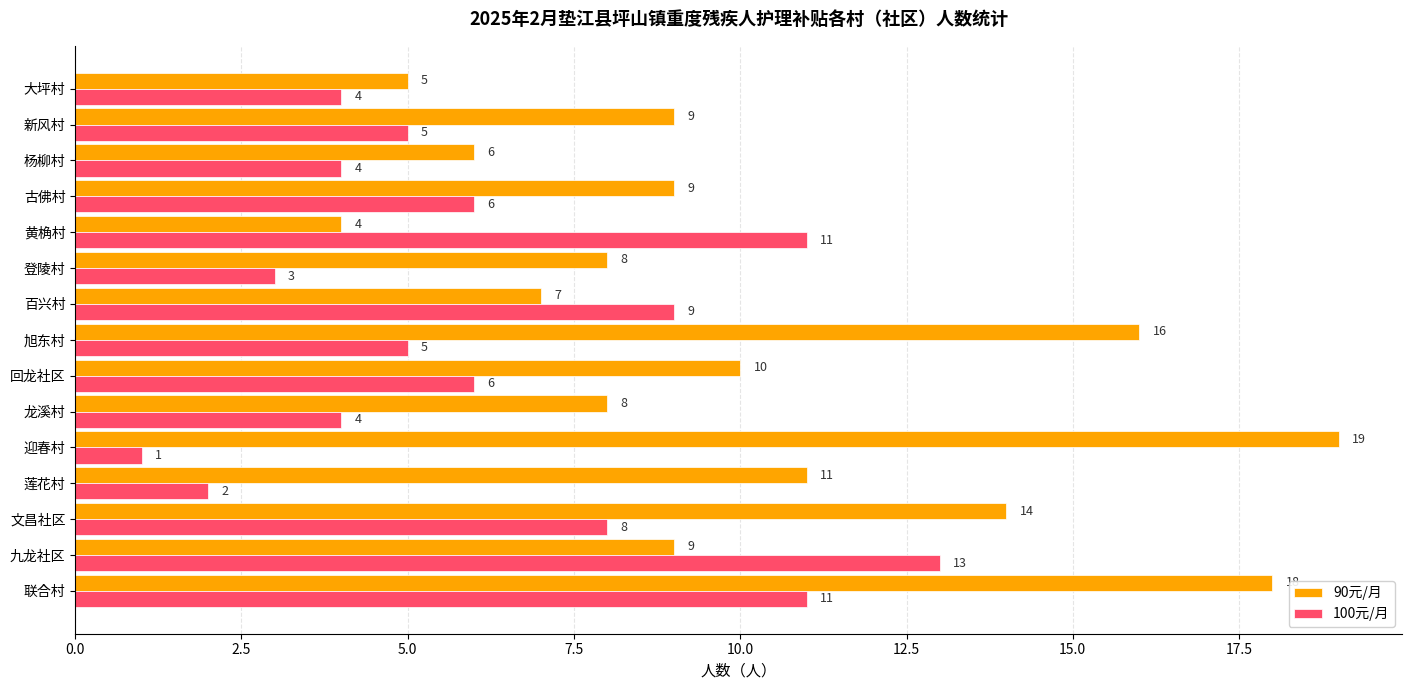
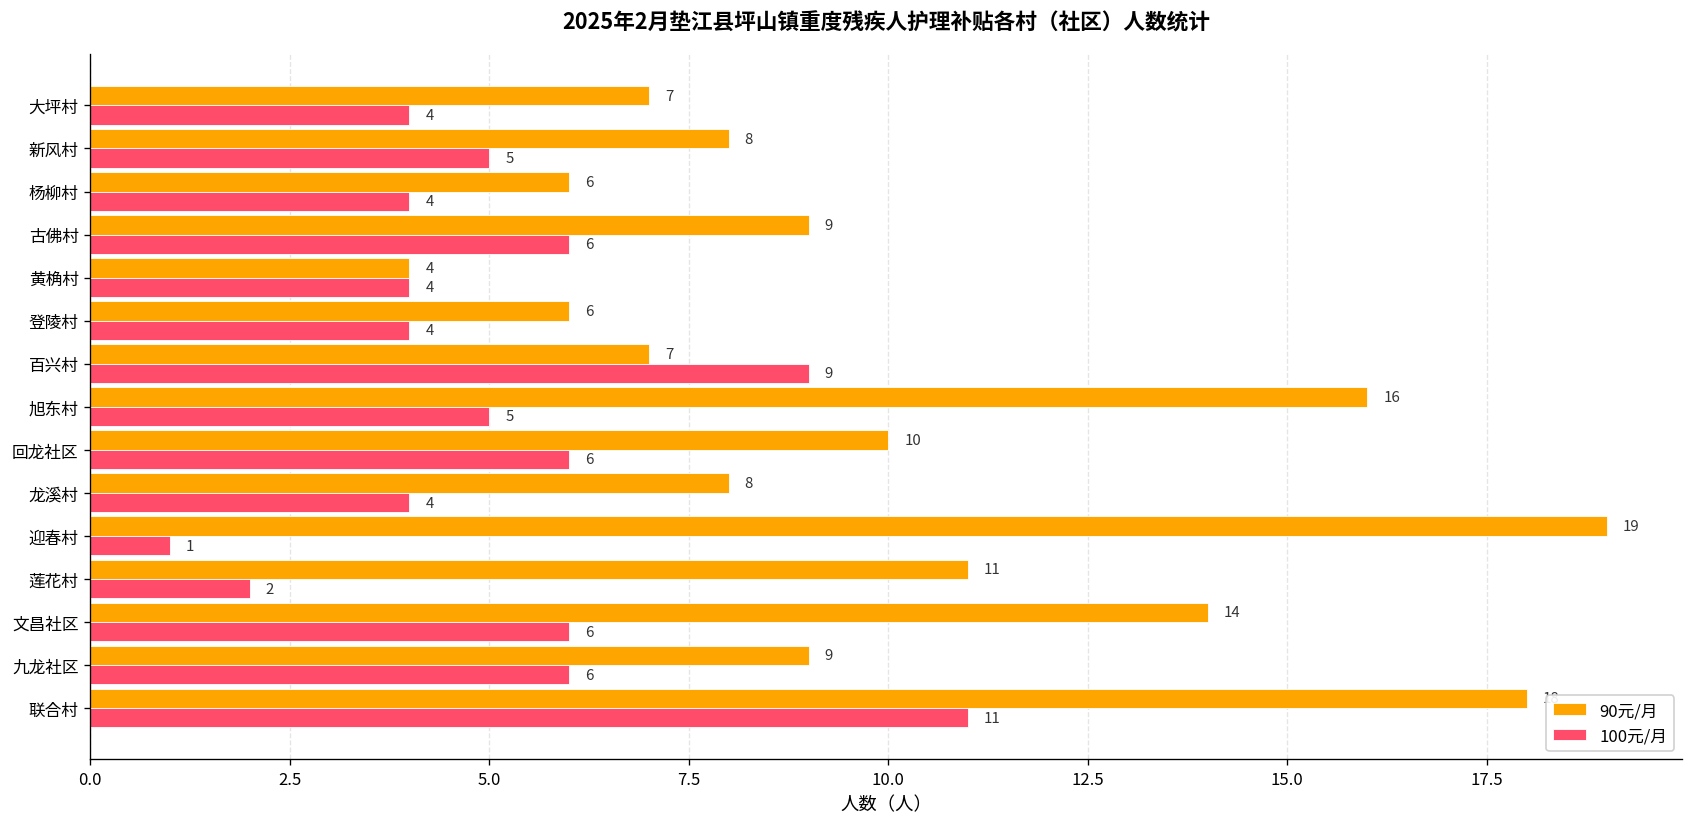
90元/月, 大坪村: 5 -> 7
90元/月, 新风村: 9 -> 8
100元/月, 黄桷村: 11 -> 4
90元/月, 登陵村: 8 -> 6
100元/月, 登陵村: 3 -> 4
100元/月, 文昌社区: 8 -> 6
100元/月, 九龙社区: 13 -> 6
